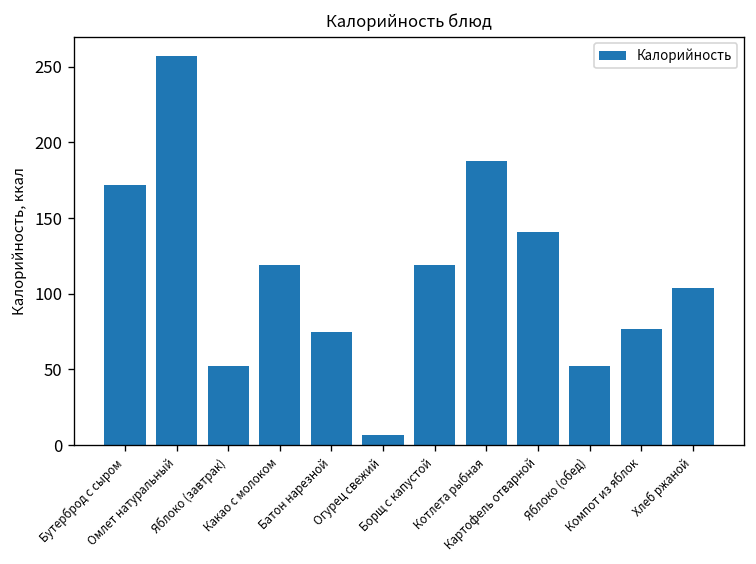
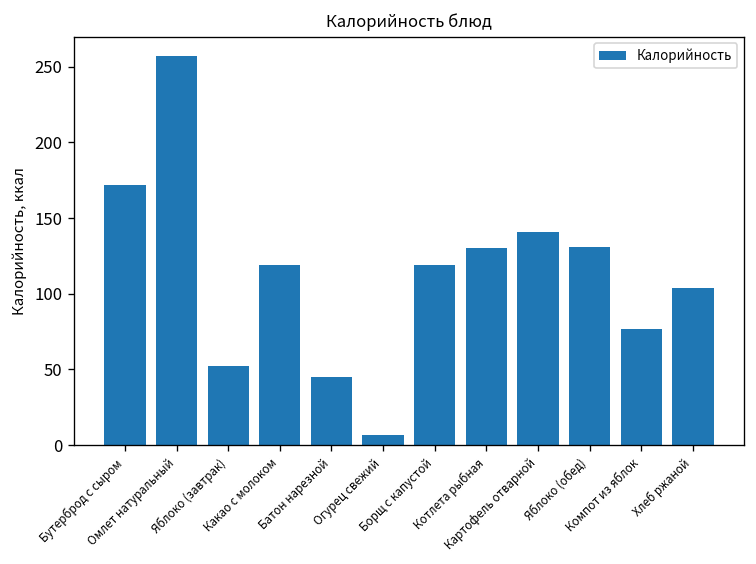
Батон нарезной: 75 -> 45
Котлета рыбная: 188 -> 130
Яблоко (обед): 52 -> 131
